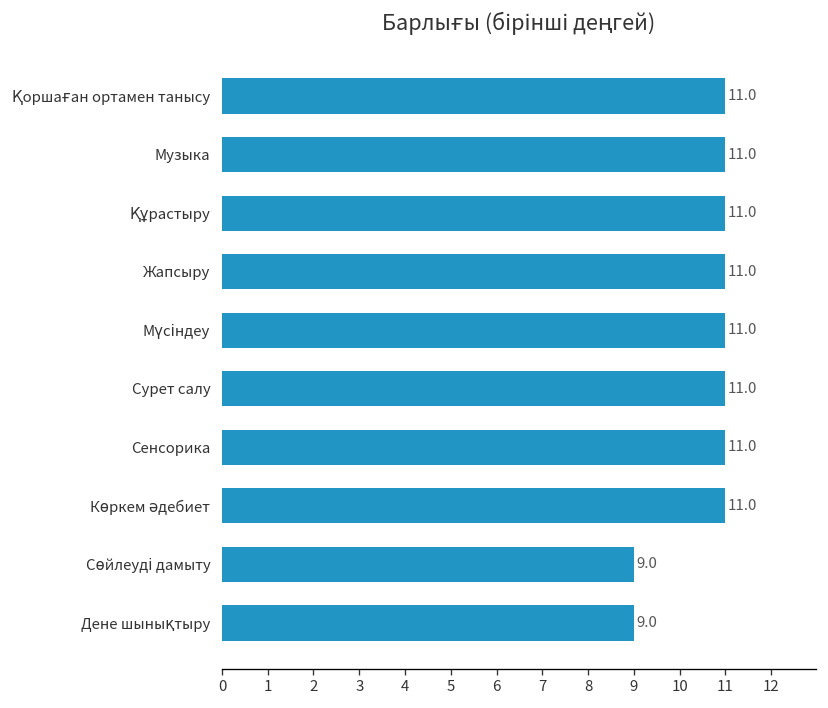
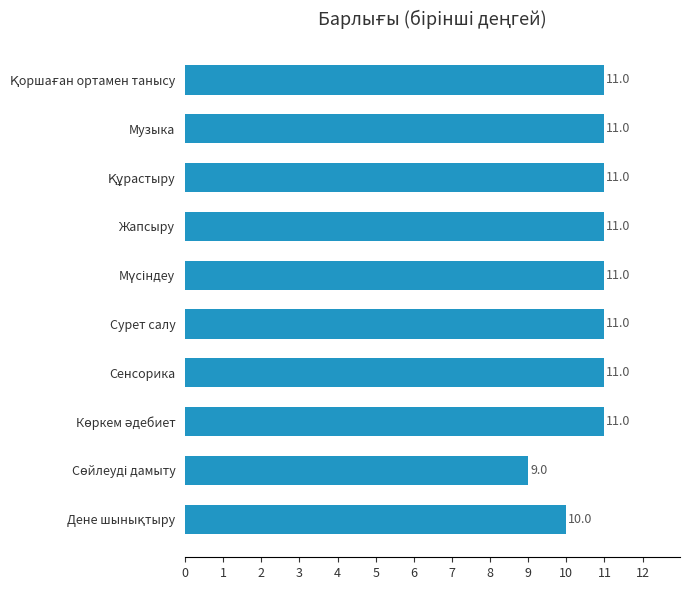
Дене шынықтыру: 9.0 -> 10.0
